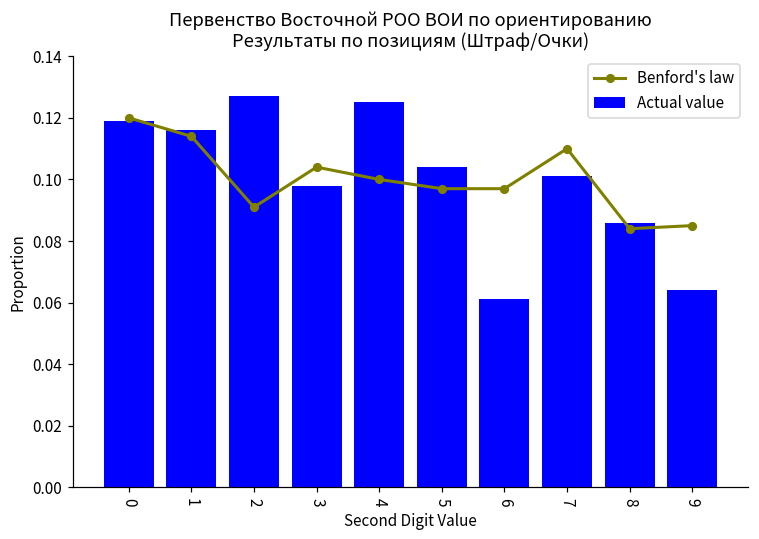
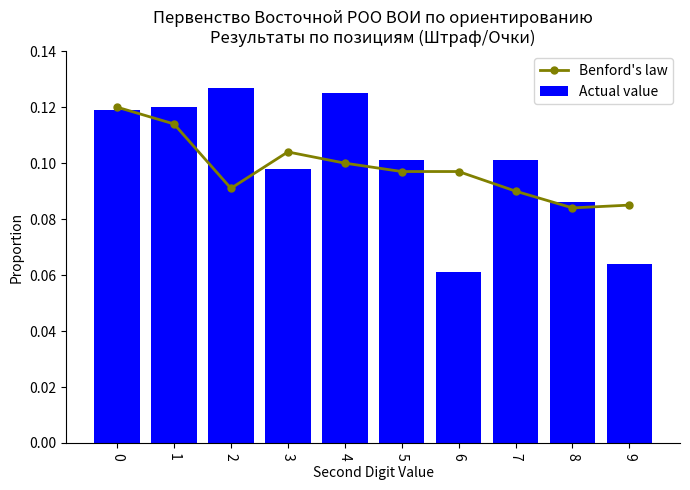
Actual value, 1: 0.116 -> 0.120
Actual value, 5: 0.104 -> 0.101
Benford's law, 7: 0.11 -> 0.09
